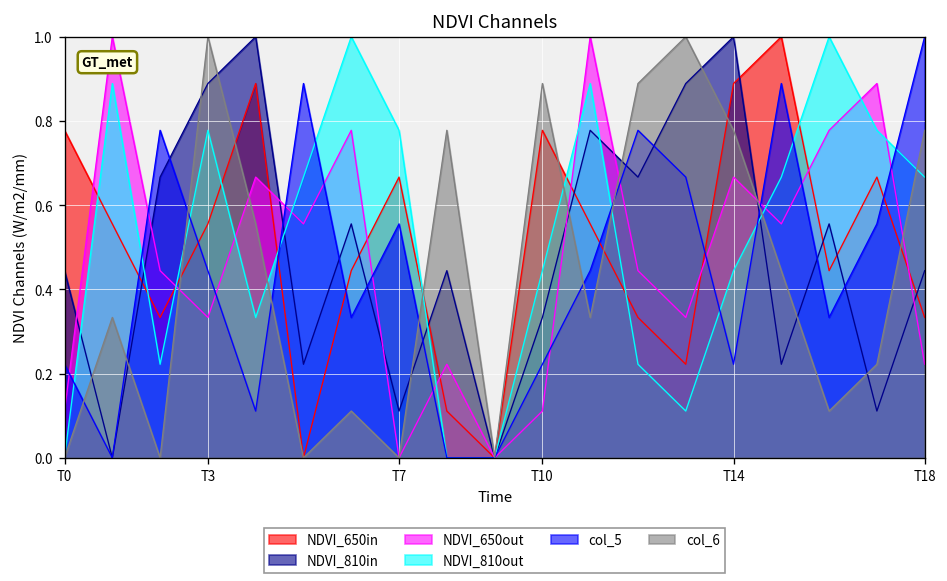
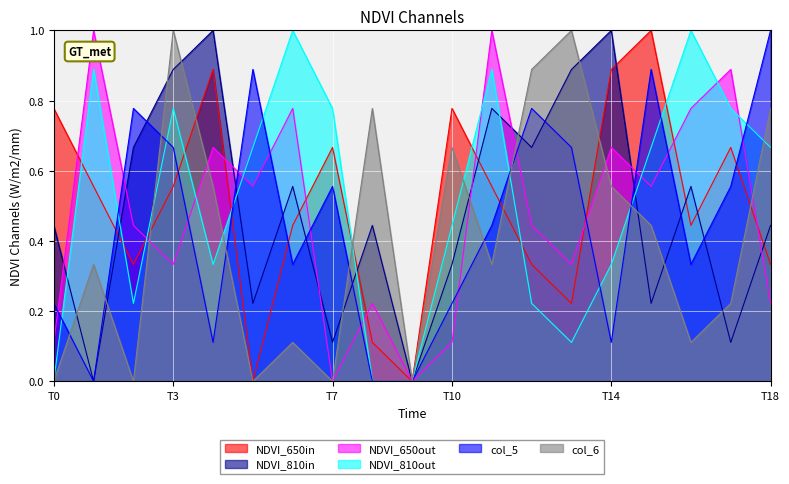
col_5, T3: 0.44 -> 0.67
col_6, T10: 0.89 -> 0.67
NDVI_810out, T14: 0.44 -> 0.33
col_5, T14: 0.22 -> 0.11
col_6, T14: 0.78 -> 0.56
